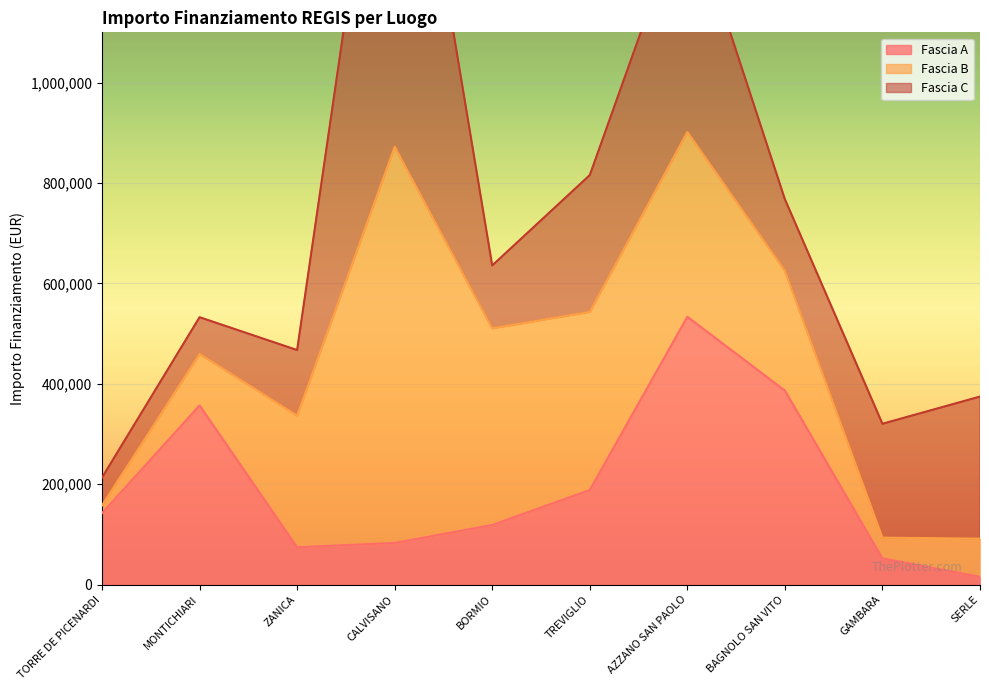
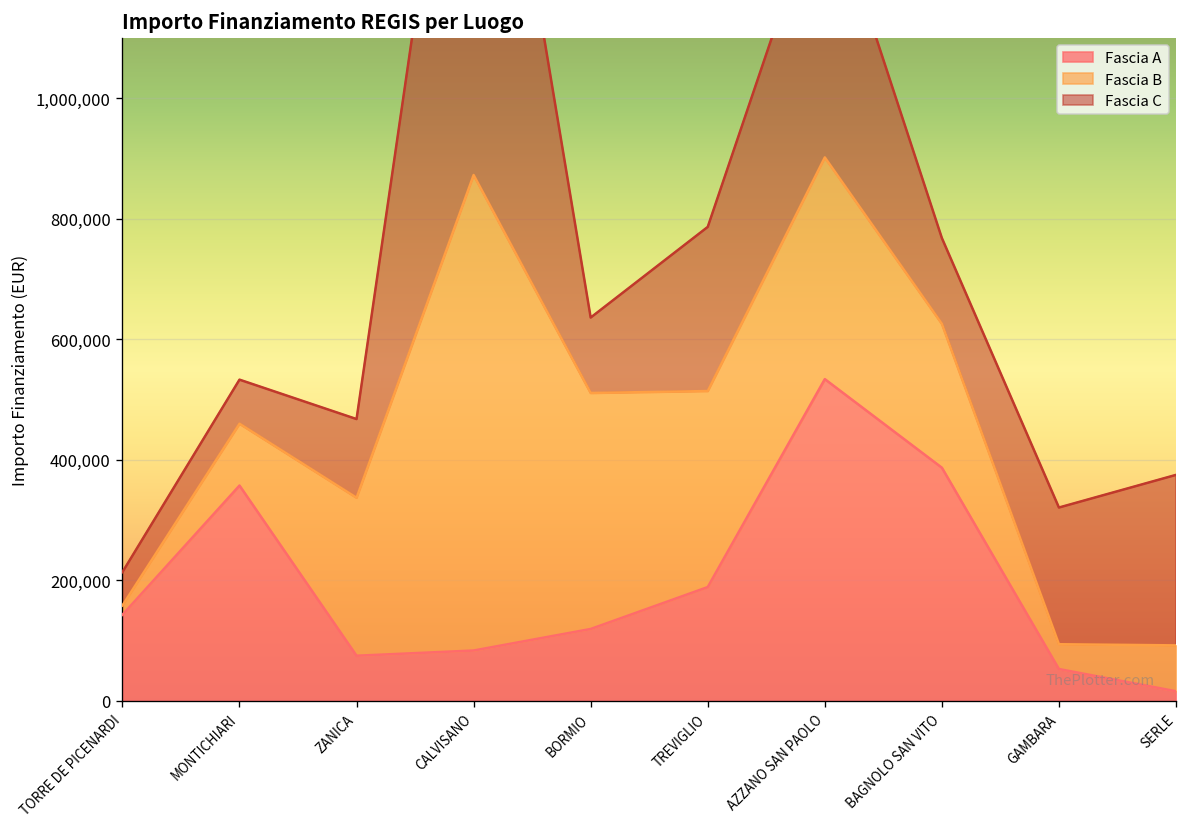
Fascia B, TREVIGLIO: 350,000 -> 330,000
